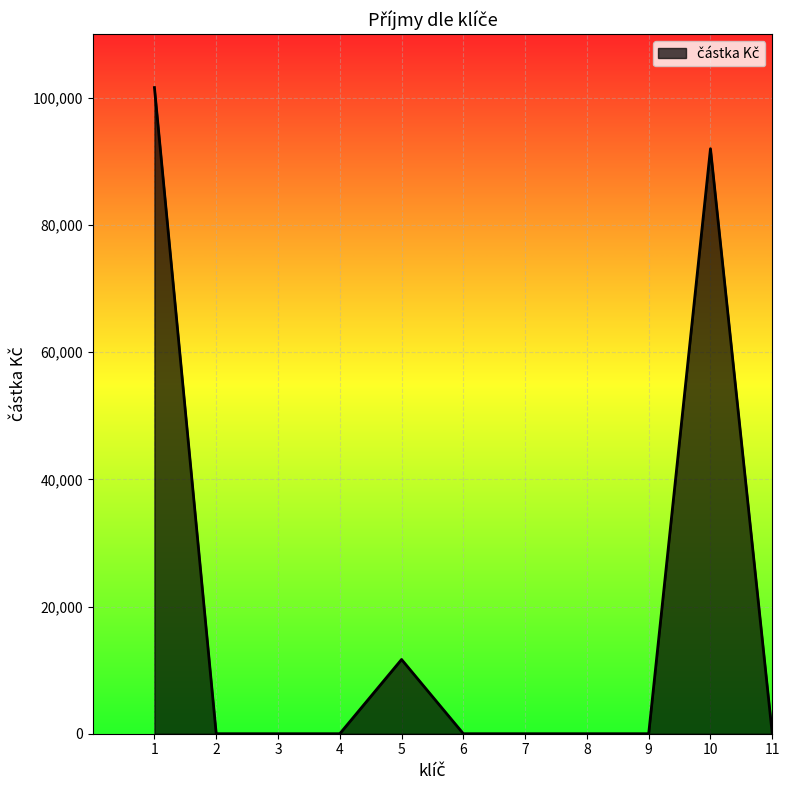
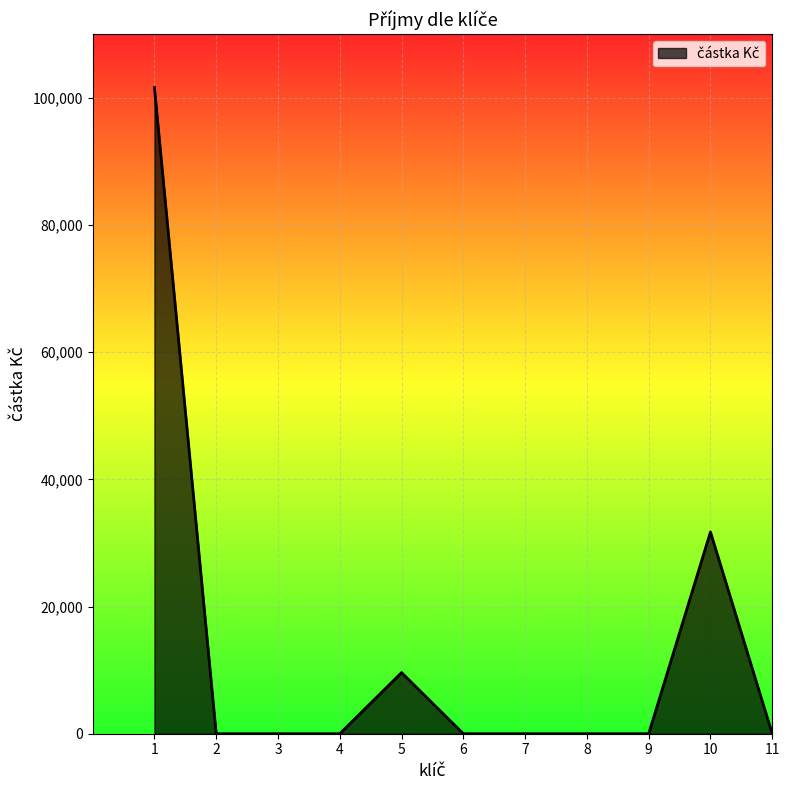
5: 12,000 -> 10,000
10: 92,000 -> 32,000
